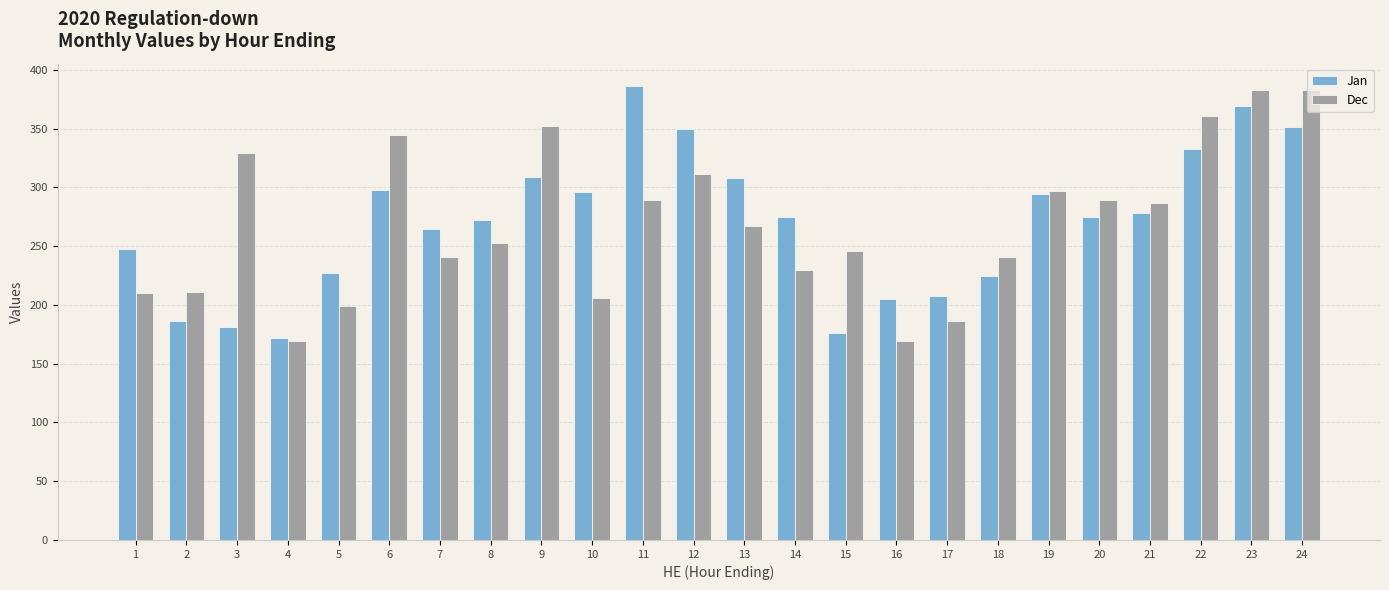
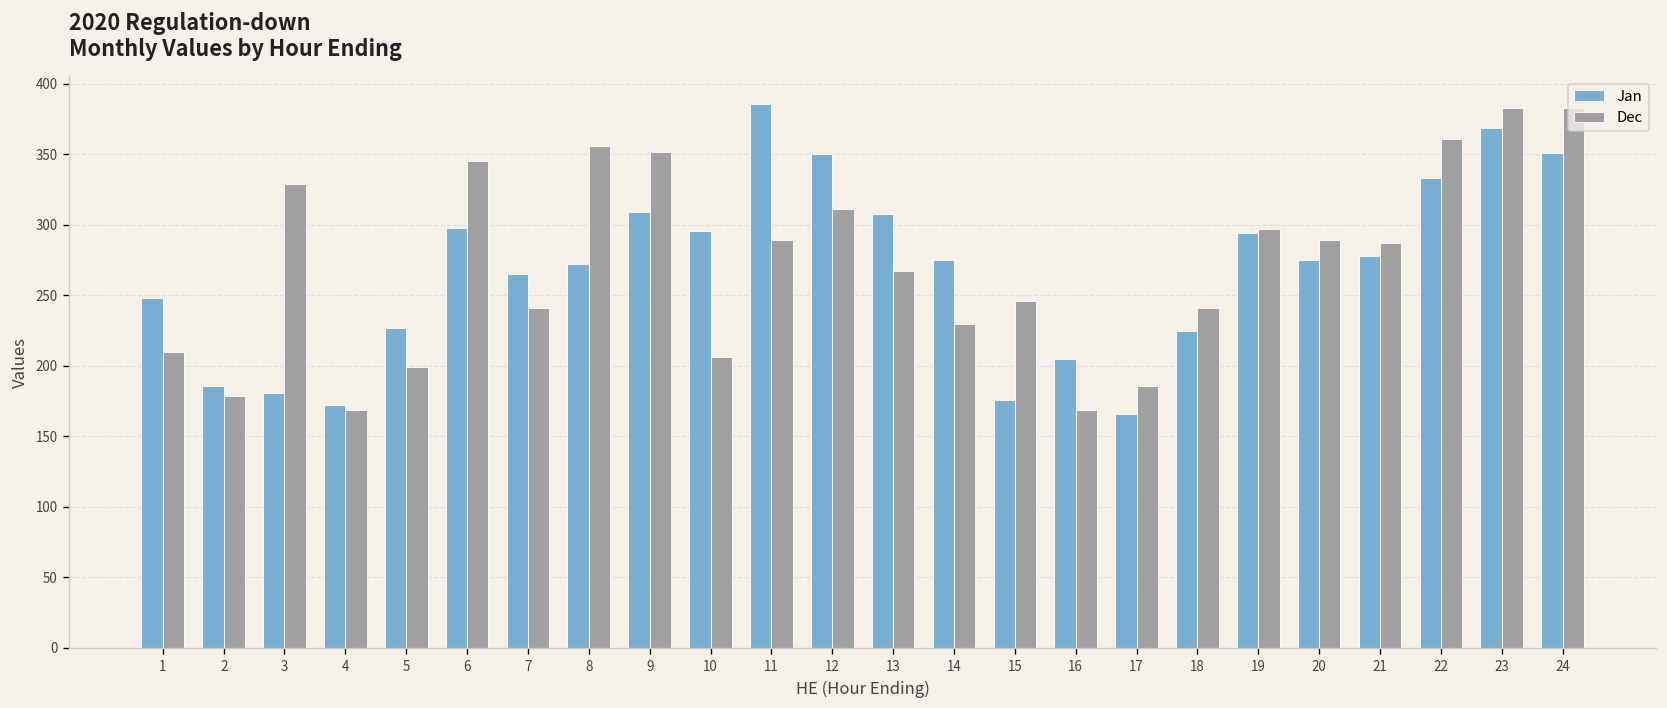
Dec, 2: 211 -> 179
Dec, 8: 253 -> 356
Jan, 17: 208 -> 166
